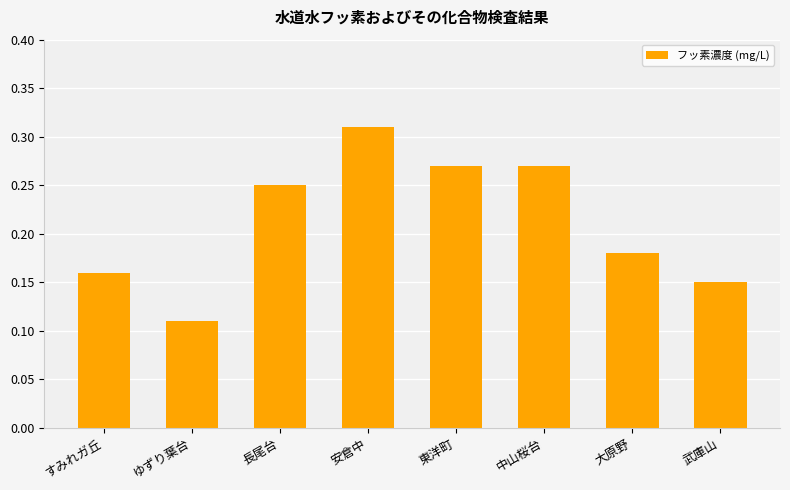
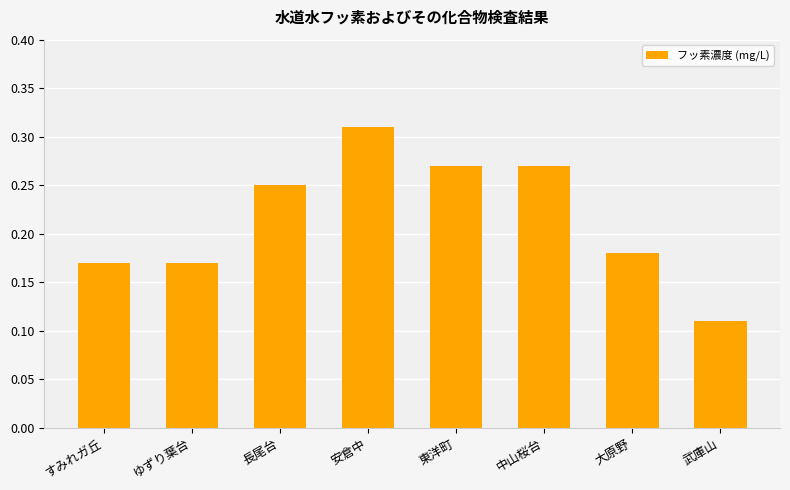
すみれガ丘: 0.16 -> 0.17
ゆずり葉台: 0.11 -> 0.17
武庫山: 0.15 -> 0.11
